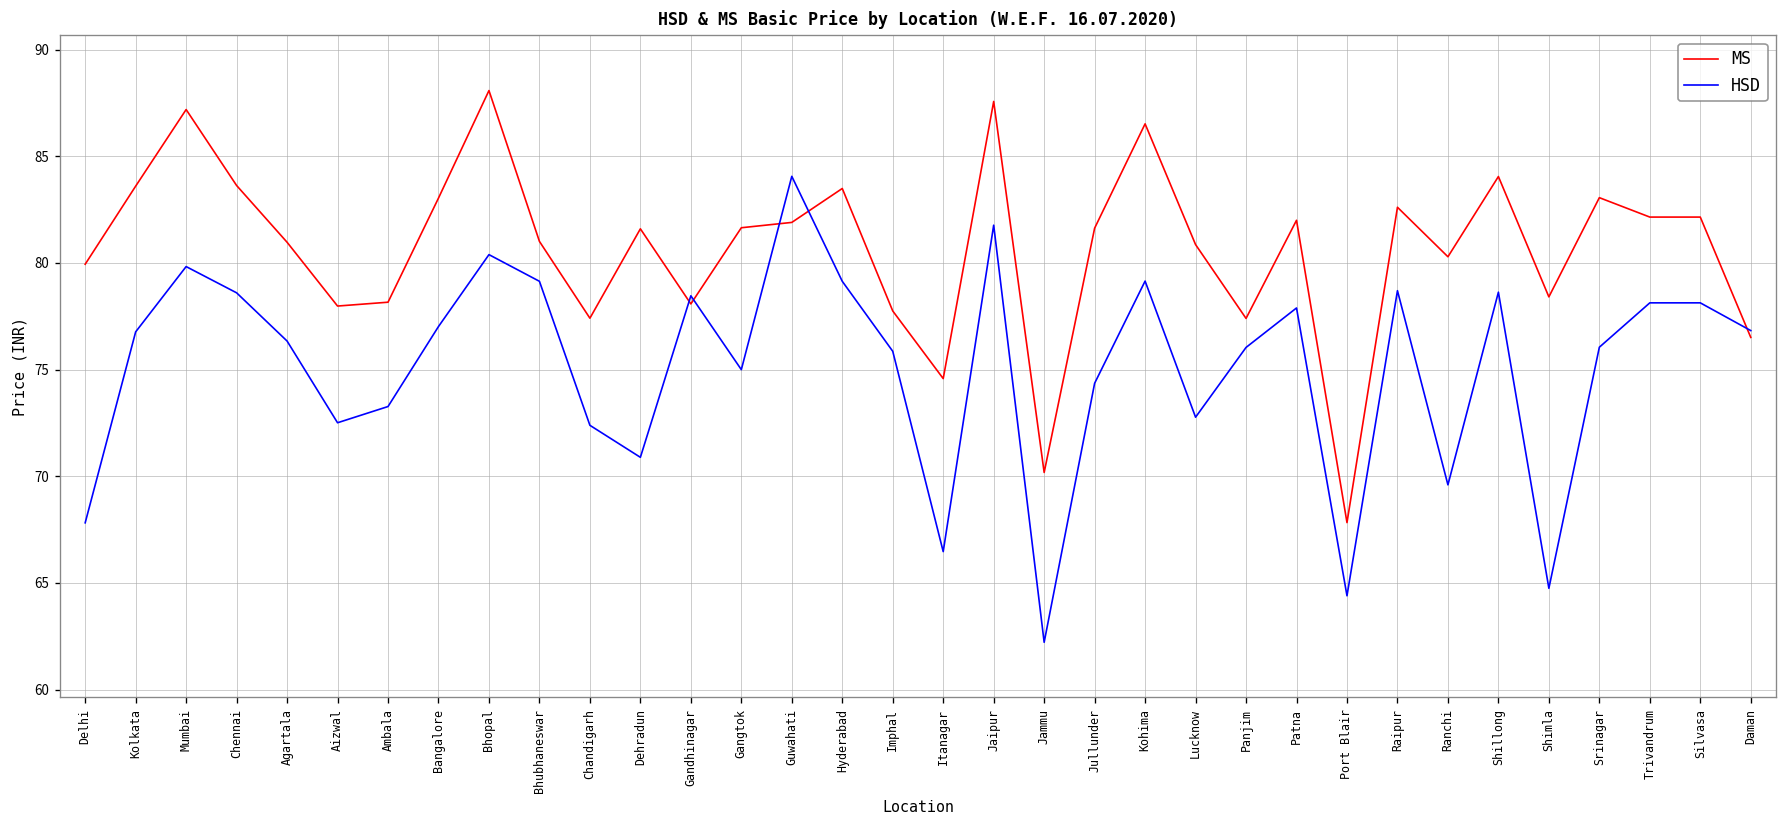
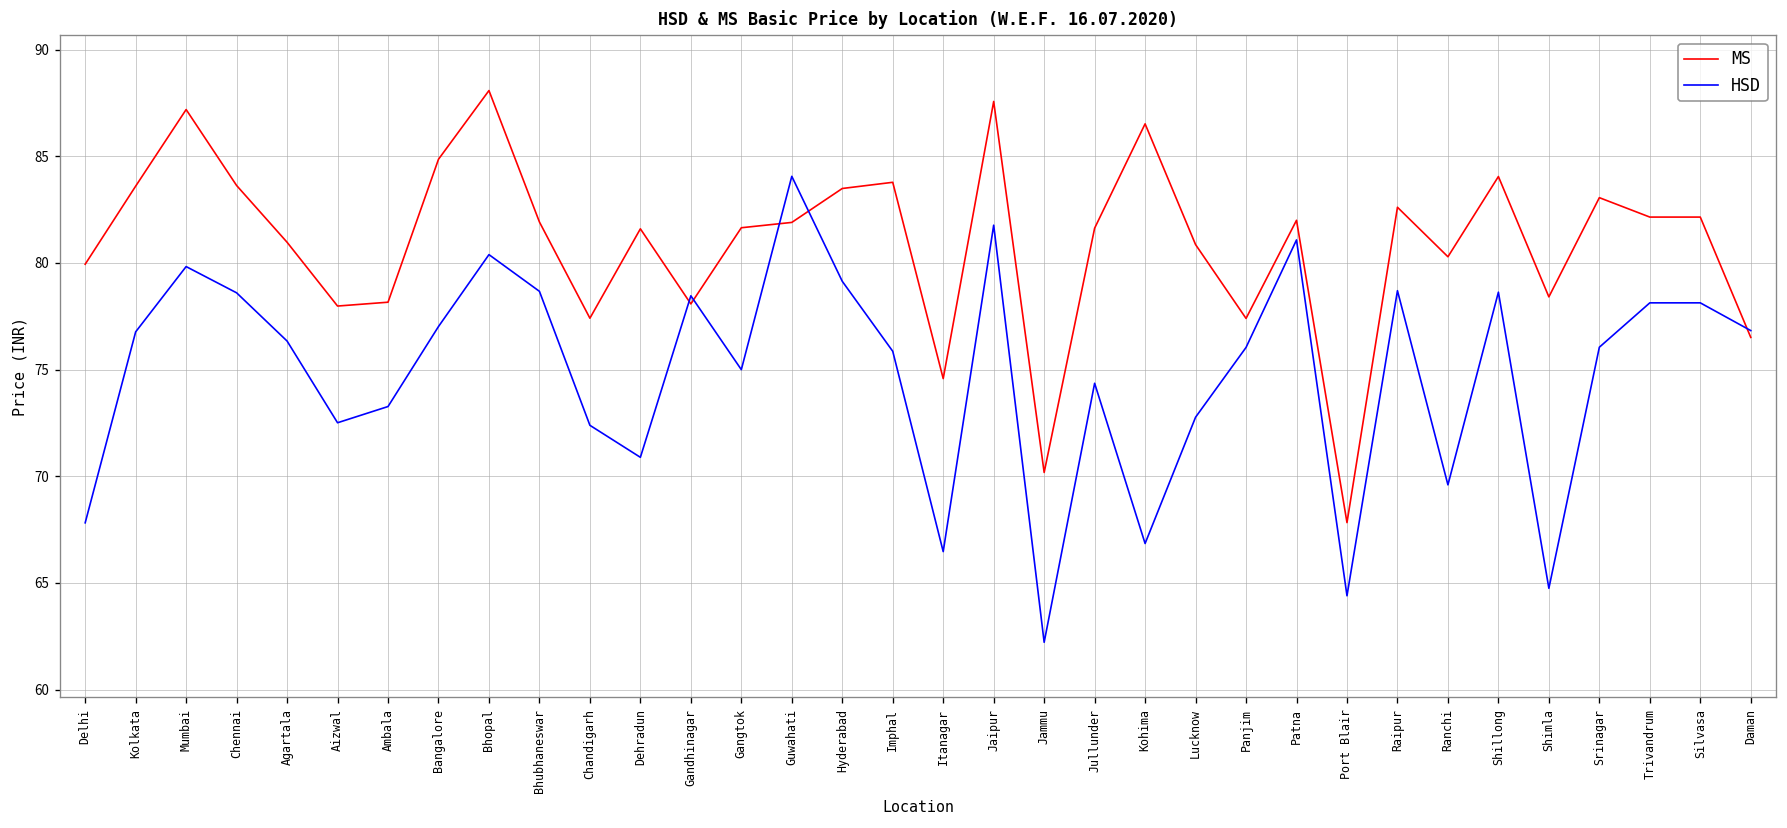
MS, Bangalore: 83.0 -> 84.9
MS, Bhubhaneswar: 81.0 -> 81.9
HSD, Bhubhaneswar: 79.1 -> 78.7
MS, Imphal: 77.8 -> 83.8
HSD, Kohima: 79.2 -> 66.9
HSD, Patna: 77.9 -> 81.1
